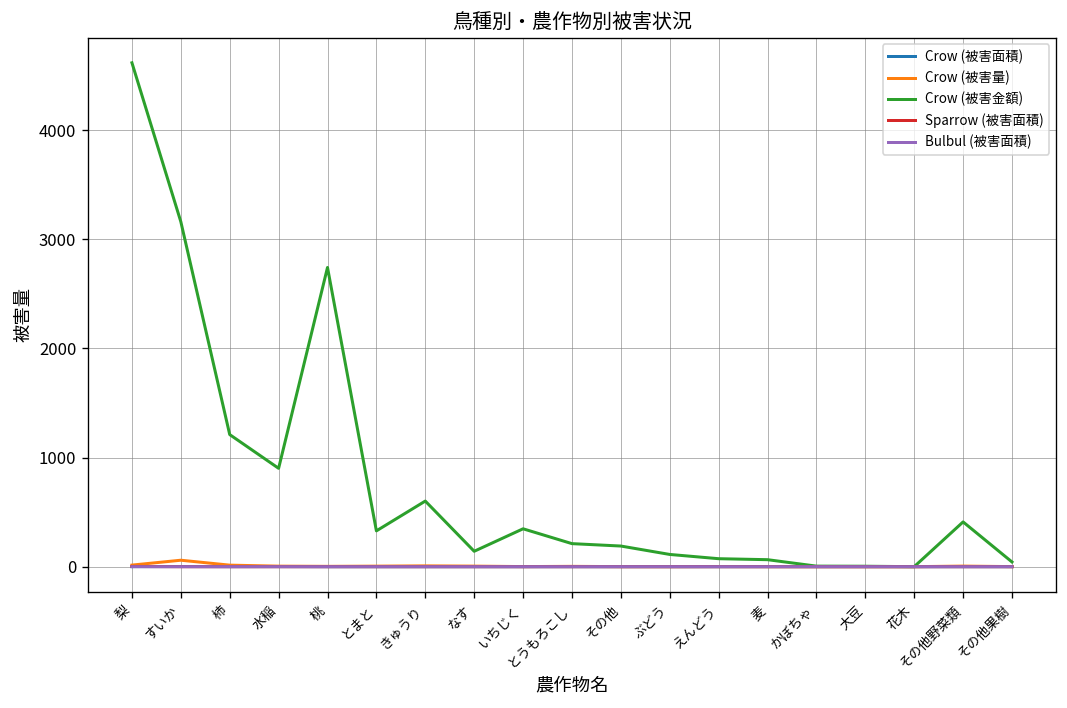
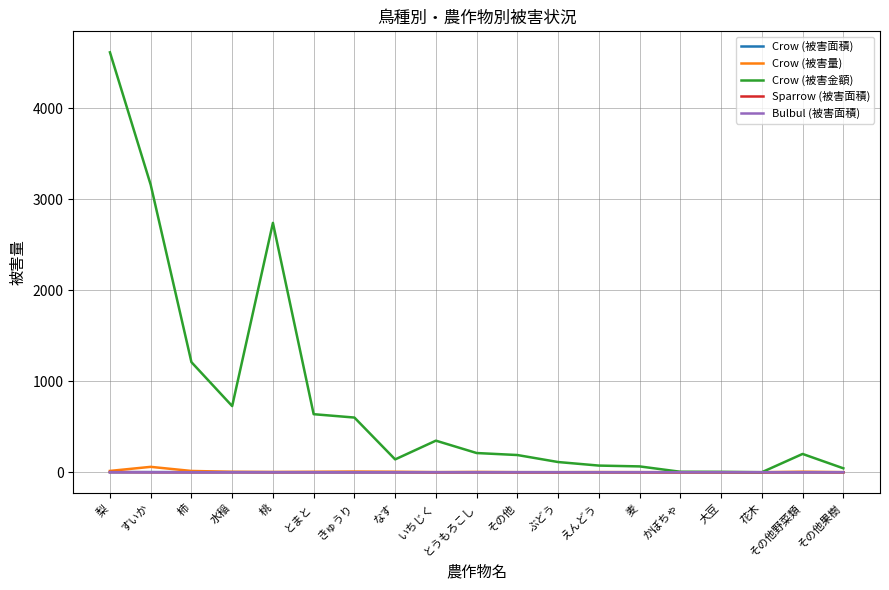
Crow (被害金額), 水稲: 900 -> 700
Crow (被害金額), とまと: 300 -> 600
Crow (被害金額), その他野菜類: 400 -> 200
